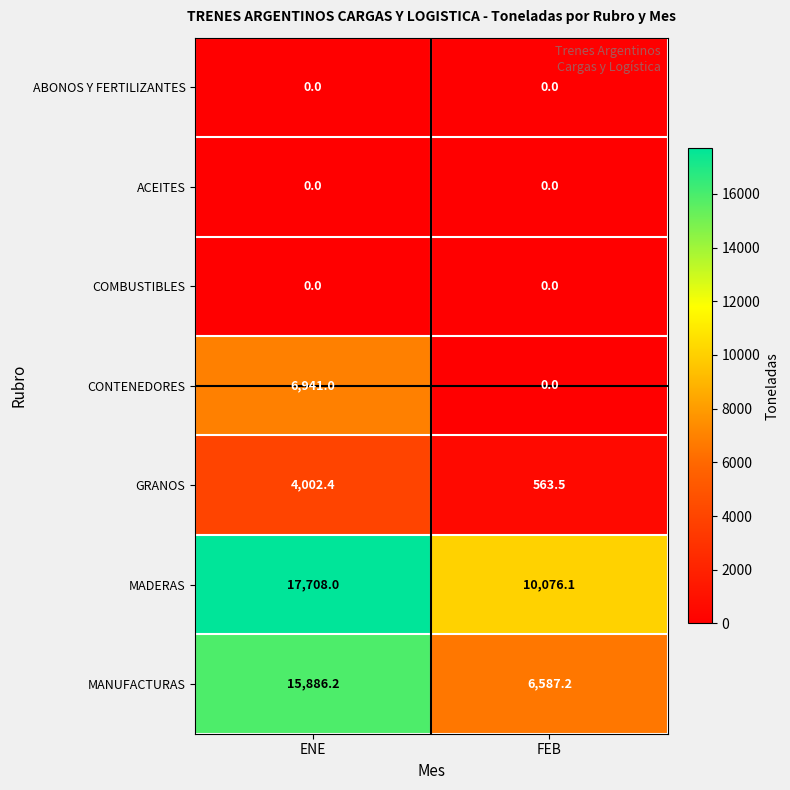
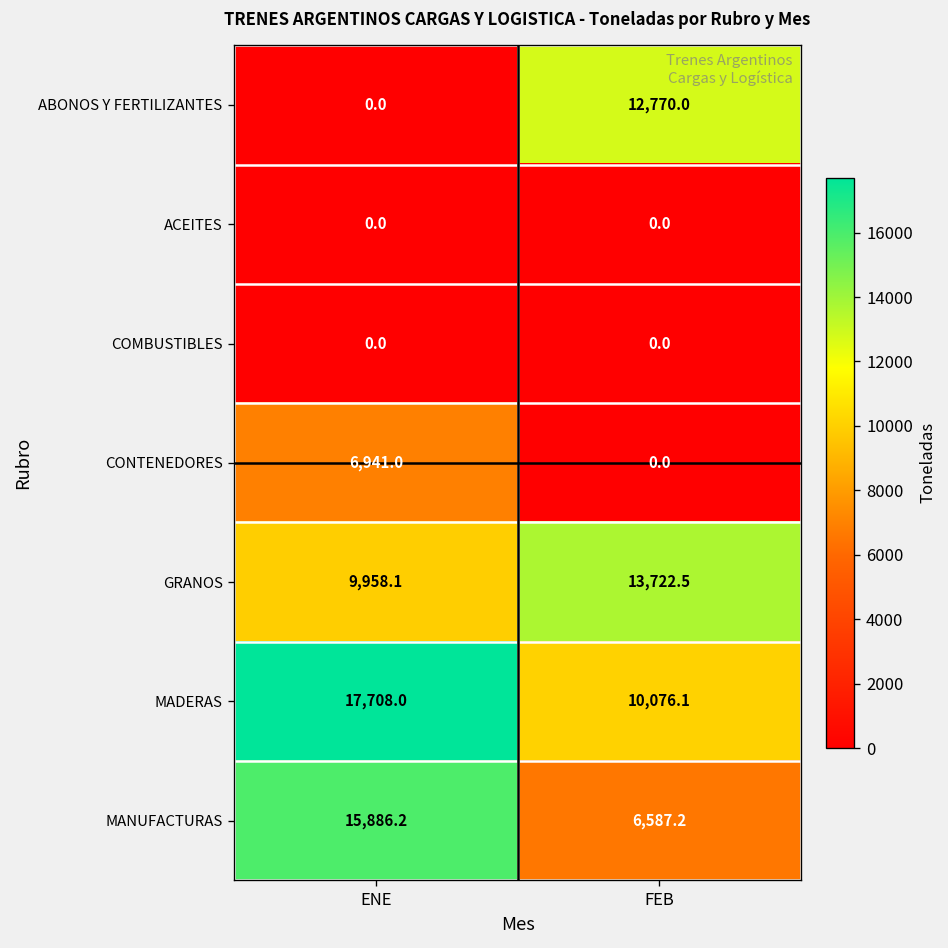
ABONOS Y FERTILIZANTES, FEB: 0.0 -> 12,770.0
GRANOS, ENE: 4,002.4 -> 9,958.1
GRANOS, FEB: 563.5 -> 13,722.5
